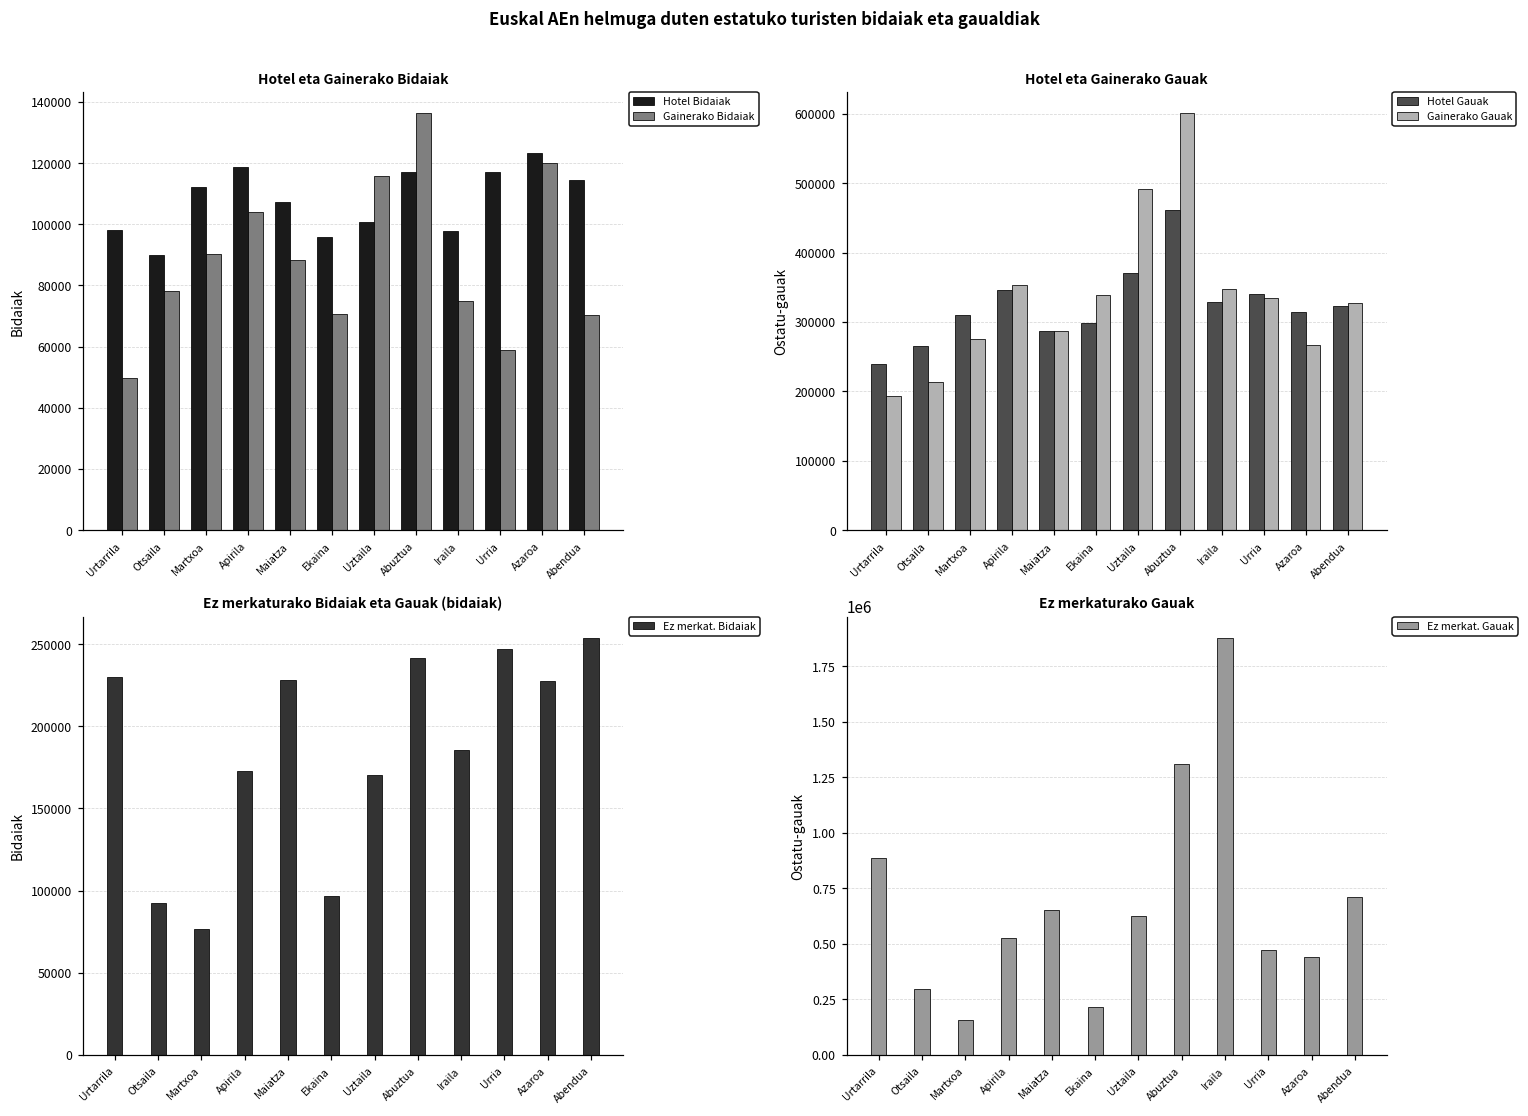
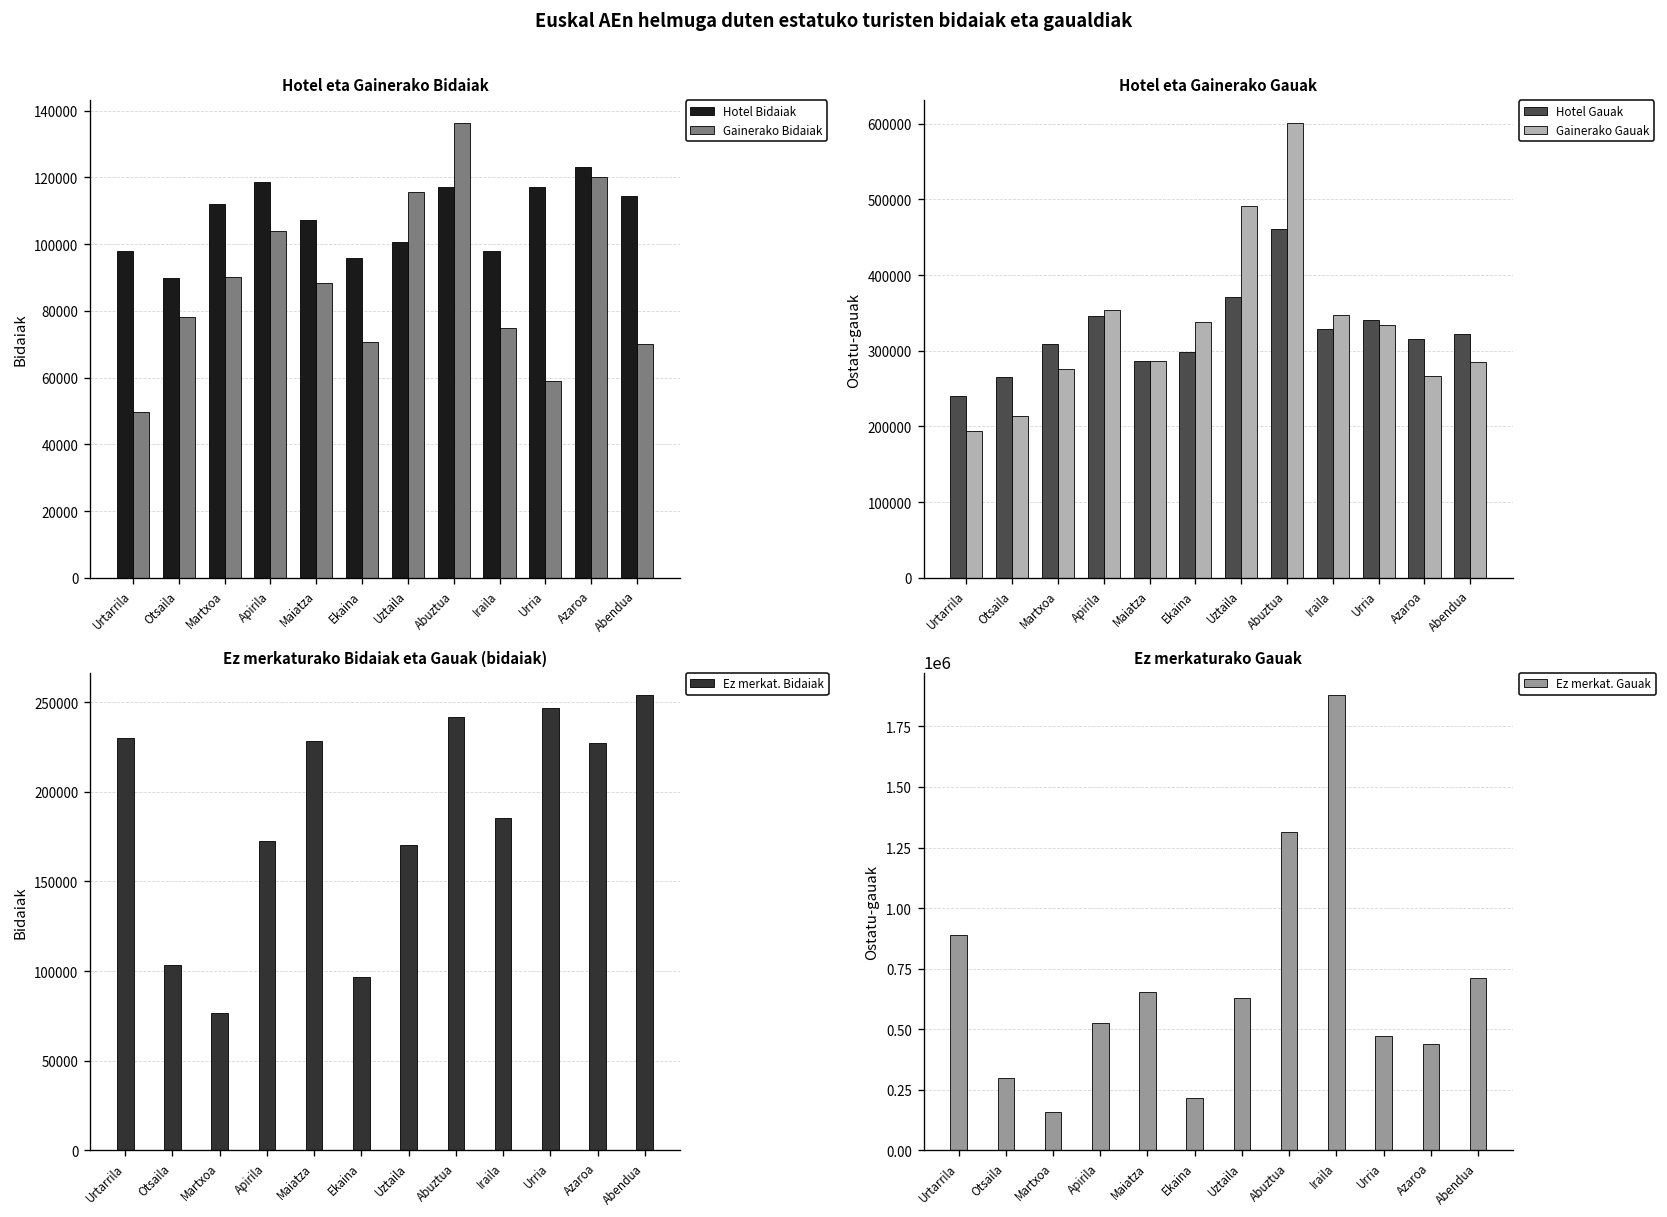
Hotel eta Gainerako Gauak, Gainerako Gauak, Abendua: 330000 -> 290000
Ez merkaturako Bidaiak eta Gauak (bidaiak), Otsaila: 93000 -> 103000
